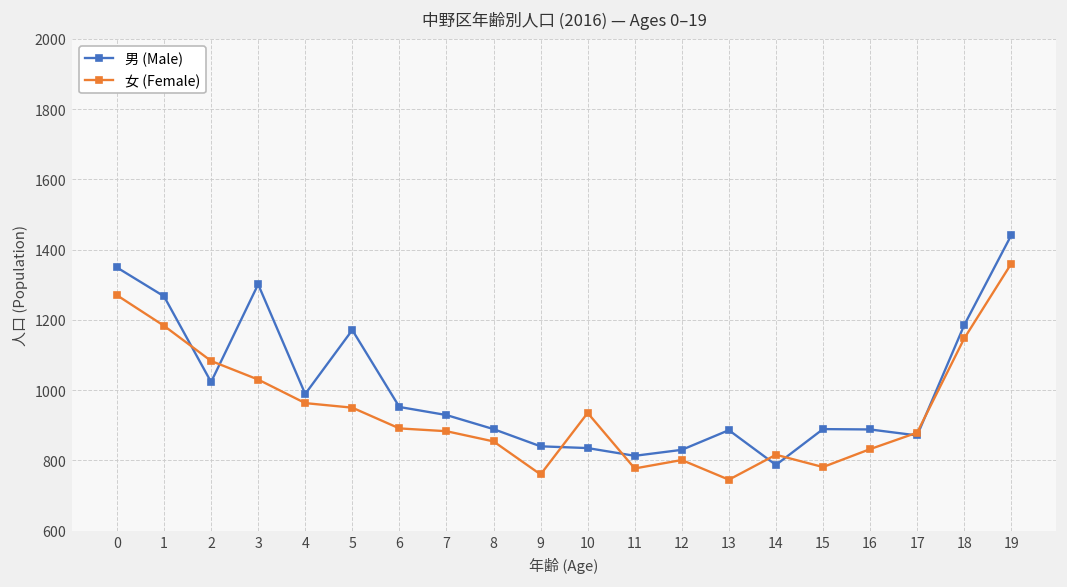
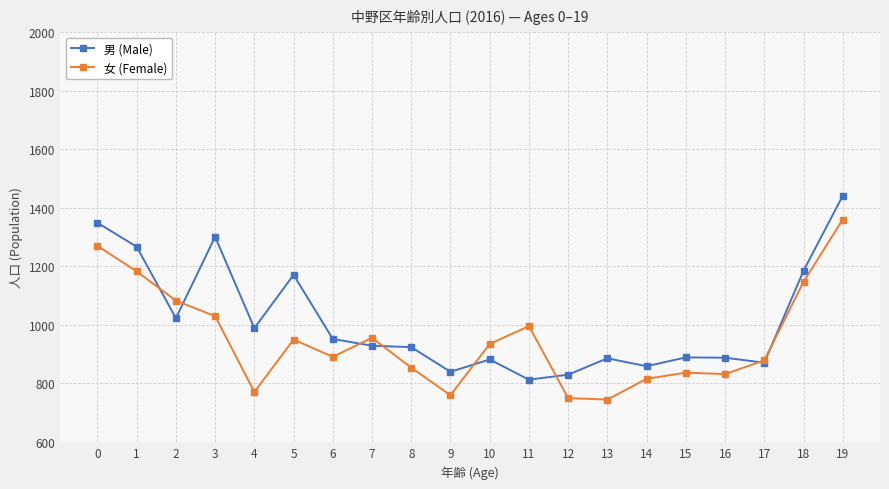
女 (Female), 4: 960 -> 770
女 (Female), 7: 880 -> 960
男 (Male), 8: 890 -> 920
男 (Male), 10: 840 -> 880
女 (Female), 11: 780 -> 1000
女 (Female), 12: 800 -> 750
男 (Male), 14: 790 -> 860
女 (Female), 15: 780 -> 840
